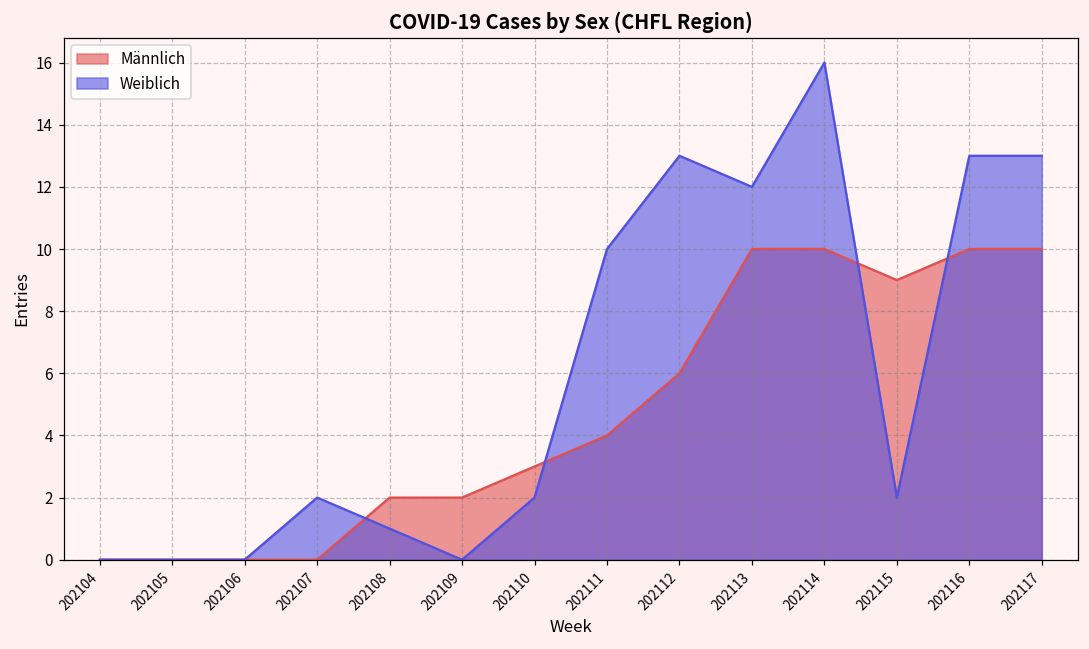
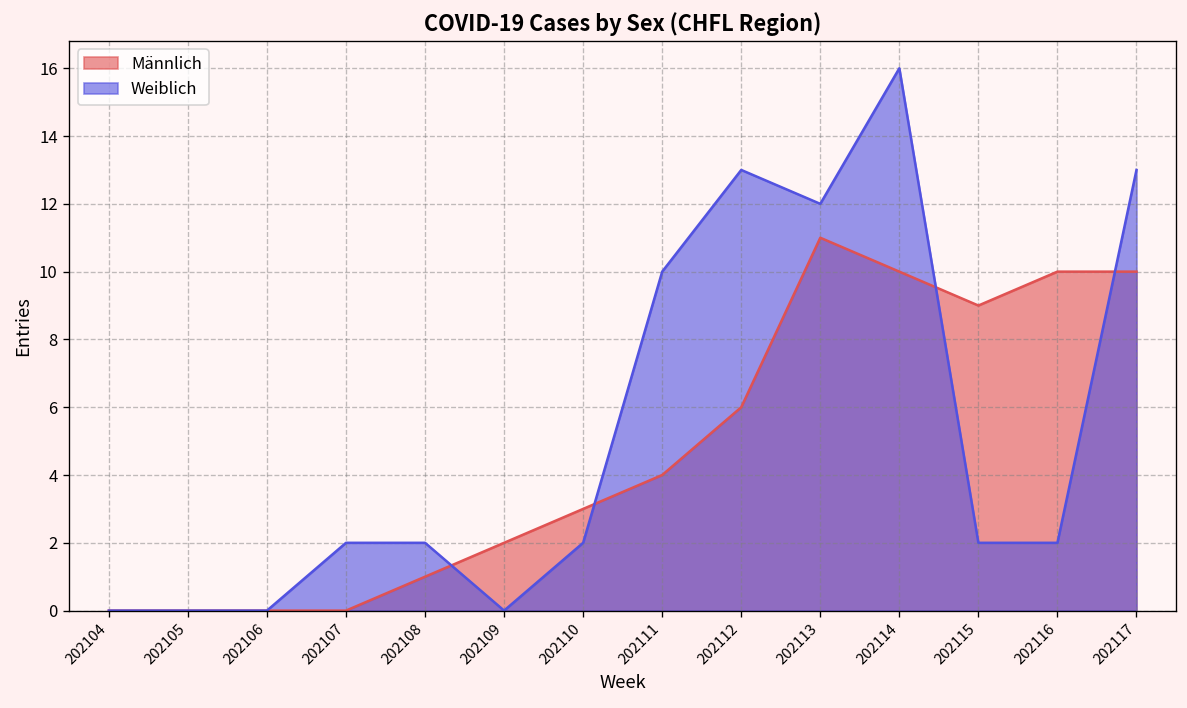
Männlich, 202108: 2 -> 1
Weiblich, 202108: 1 -> 2
Männlich, 202113: 10 -> 11
Weiblich, 202116: 13 -> 2
